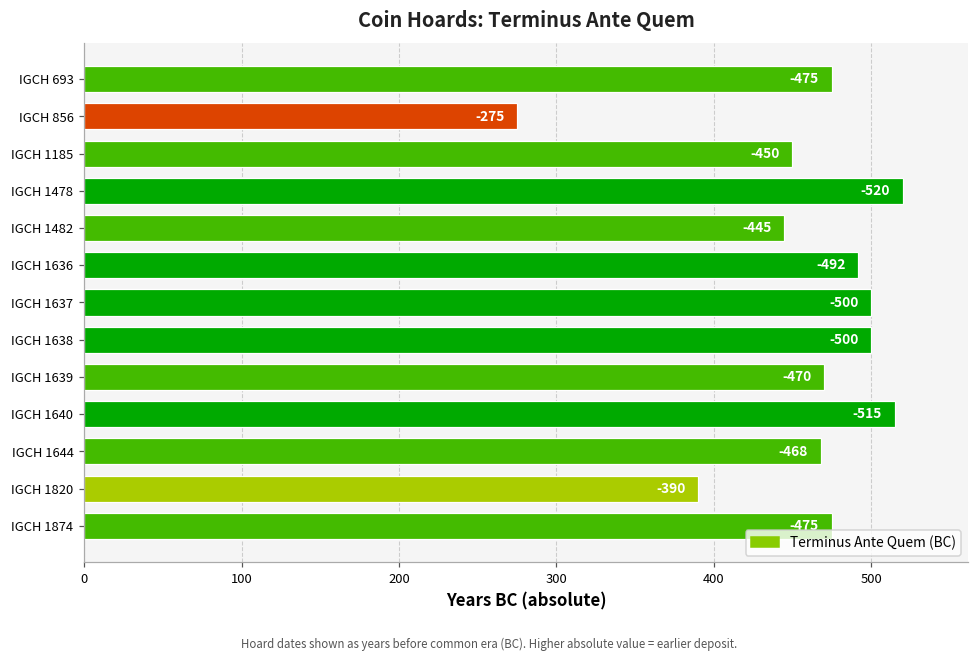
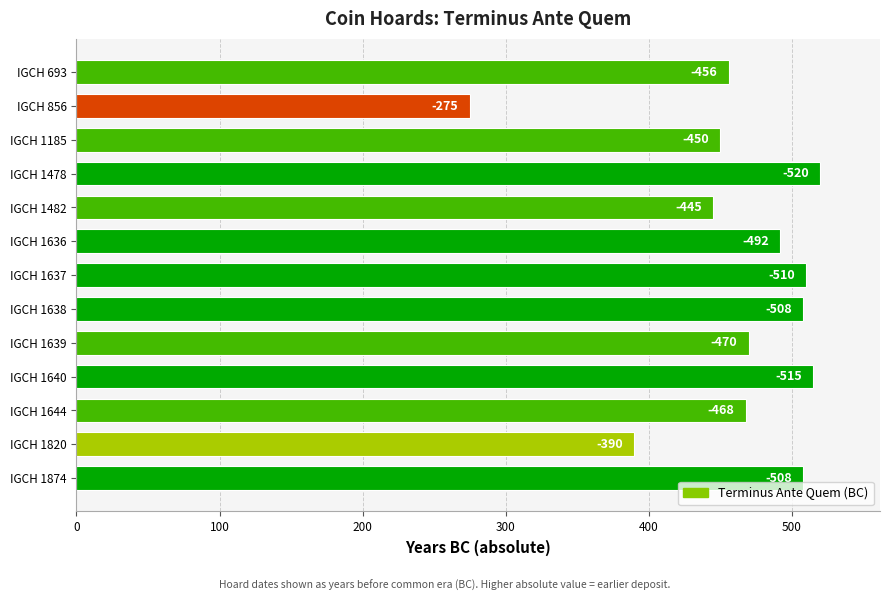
IGCH 693: -475 -> -456
IGCH 1637: -500 -> -510
IGCH 1638: -500 -> -508
IGCH 1874: 475 -> 508
